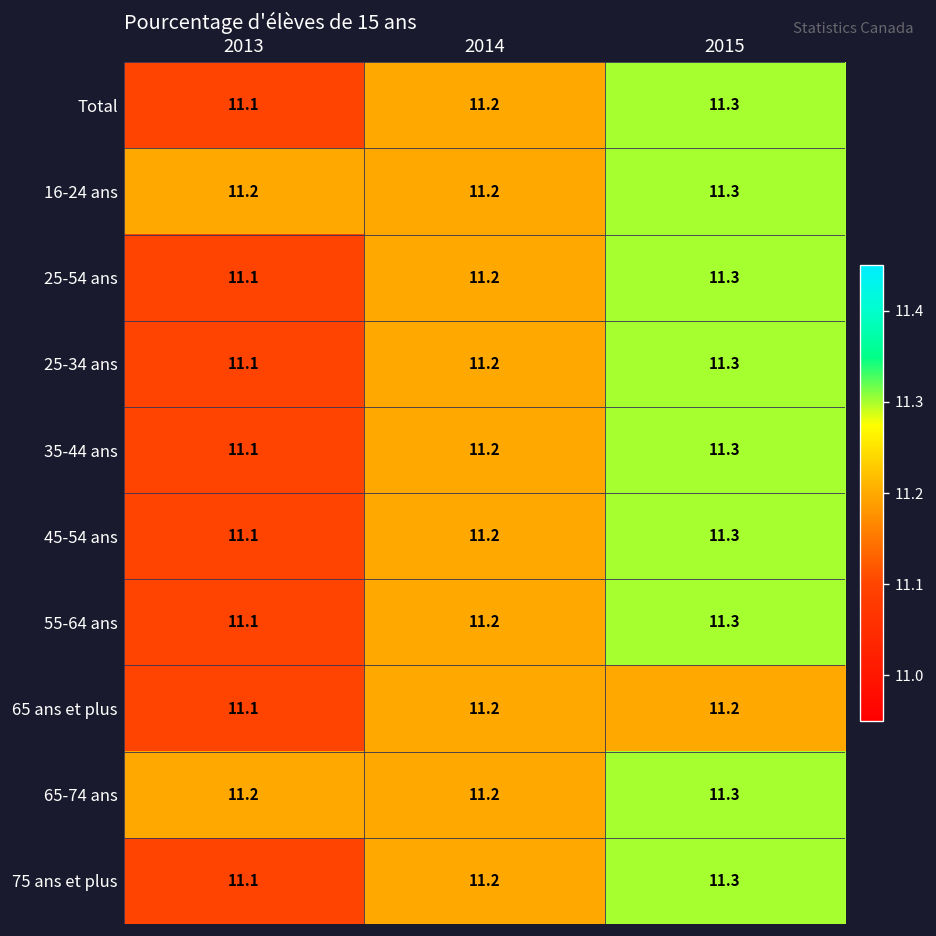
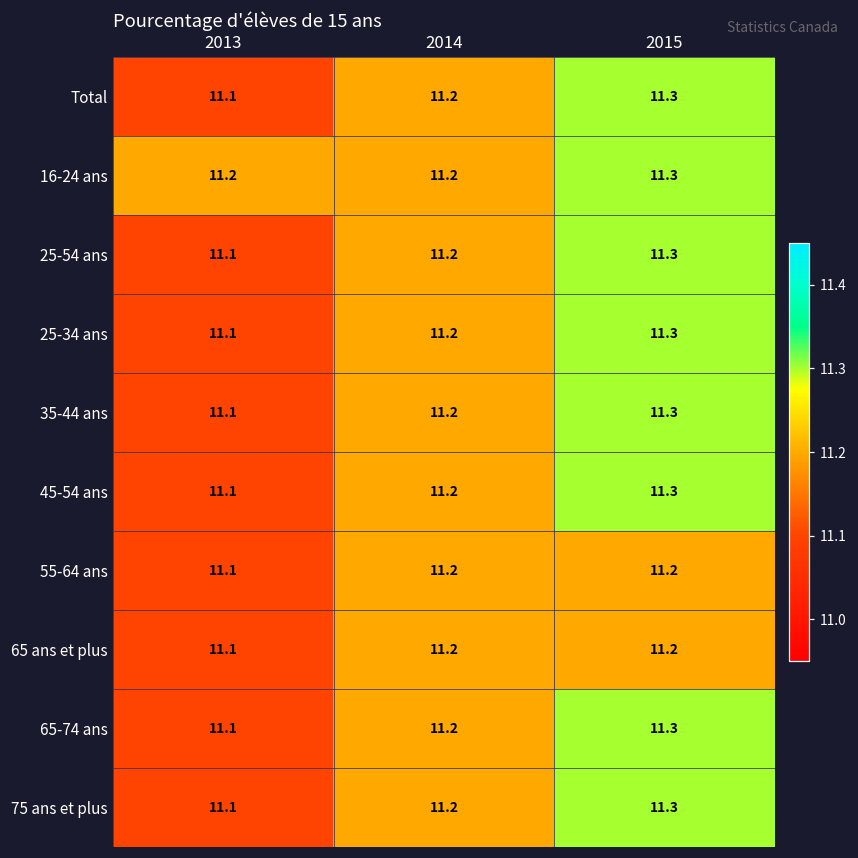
55-64 ans, 2015: 11.3 -> 11.2
65-74 ans, 2013: 11.2 -> 11.1
